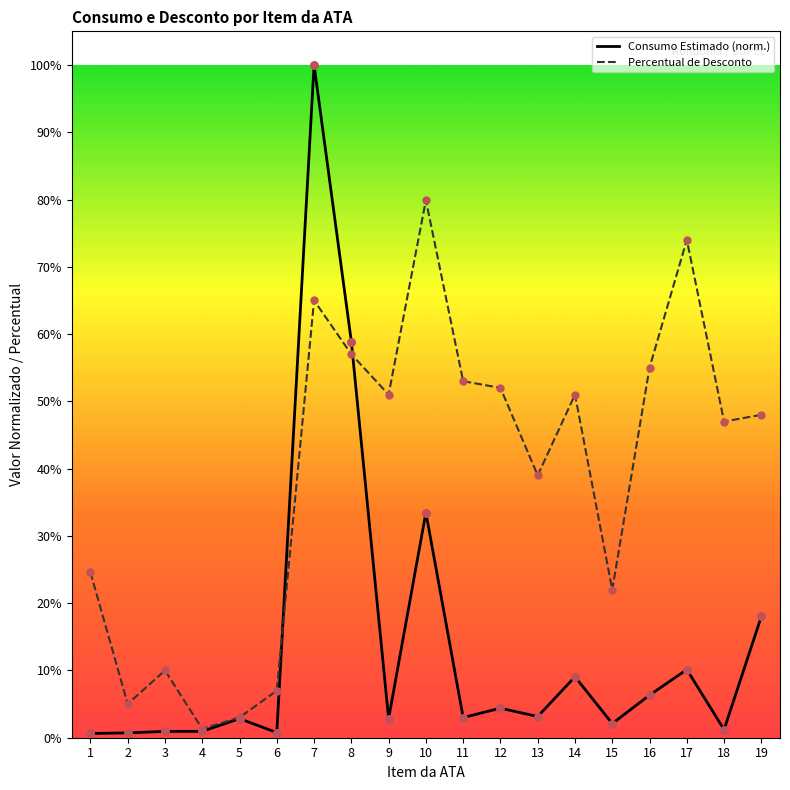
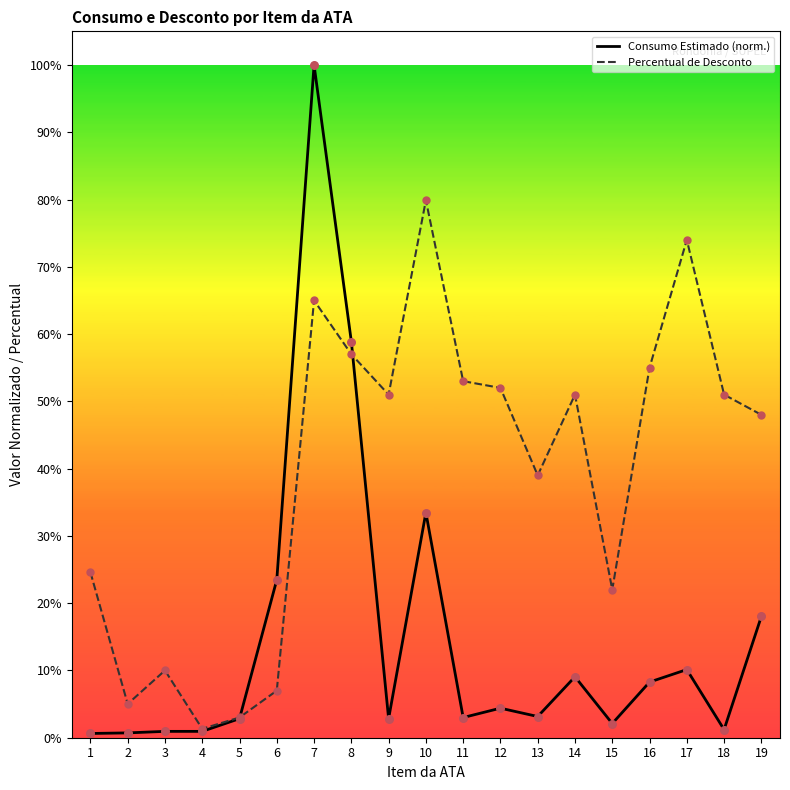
Consumo Estimado (norm.), 6: 1% -> 23%
Consumo Estimado (norm.), 16: 6% -> 8%
Percentual de Desconto, 18: 47% -> 51%
